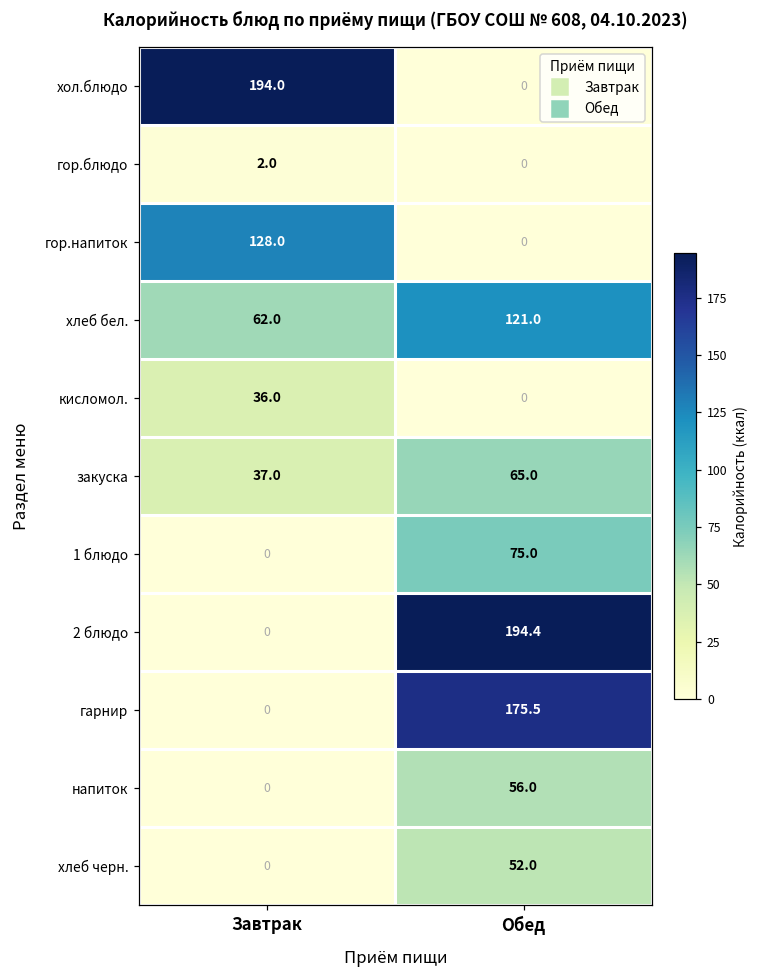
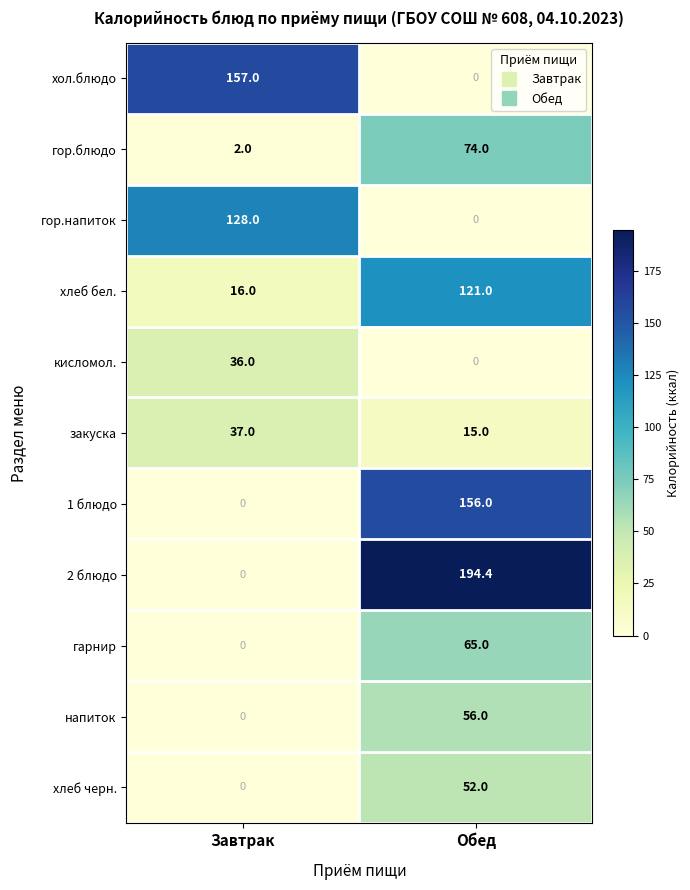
хол.блюдо, Завтрак: 194.0 -> 157.0
гор.блюдо, Обед: 0 -> 74.0
хлеб бел., Завтрак: 62.0 -> 16.0
закуска, Обед: 65.0 -> 15.0
1 блюдо, Обед: 75.0 -> 156.0
гарнир, Обед: 175.5 -> 65.0
